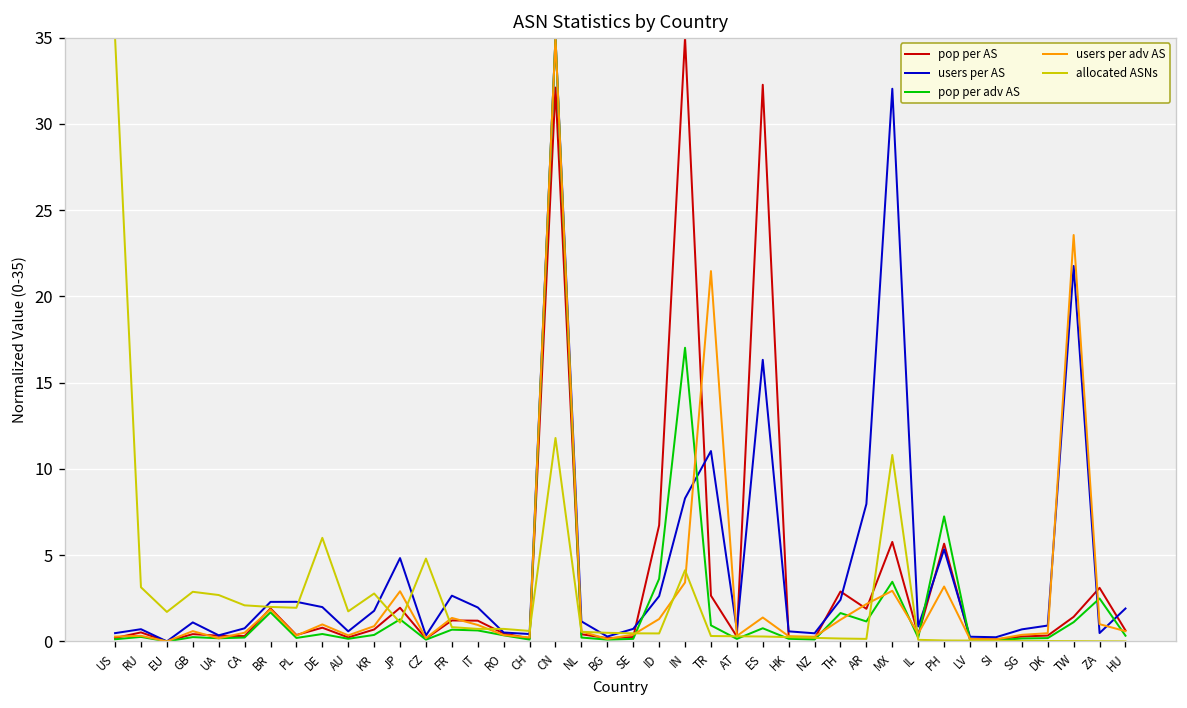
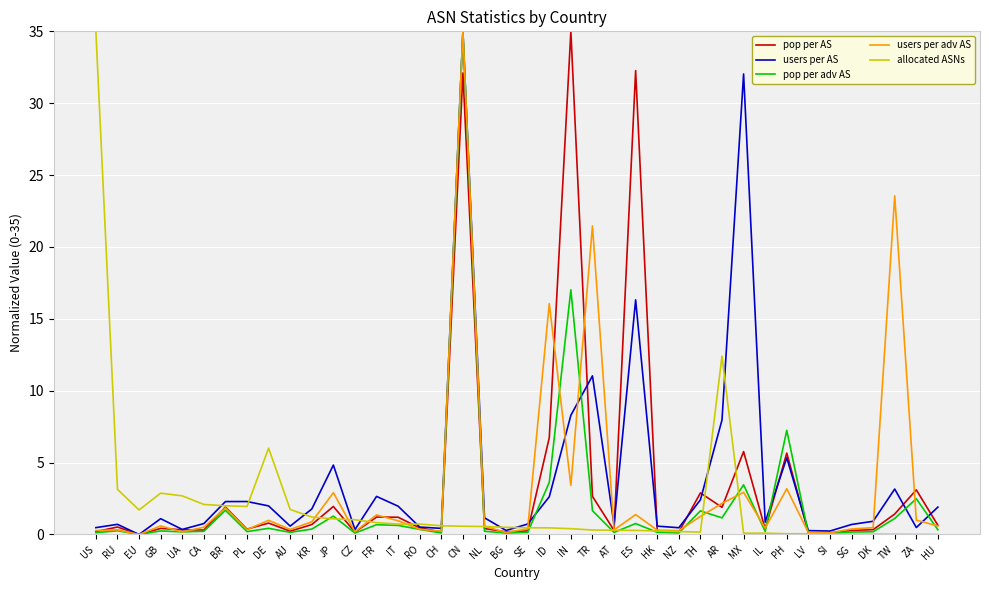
allocated ASNs, KR: 2.8 -> 1.2
allocated ASNs, CZ: 4.8 -> 1.0
allocated ASNs, CN: 11.8 -> 0.6
users per adv AS, ID: 1.3 -> 16.1
allocated ASNs, IN: 4.1 -> 0.4
pop per adv AS, TR: 0.9 -> 1.7
allocated ASNs, AR: 0.1 -> 12.4
allocated ASNs, MX: 10.8 -> 0.1
users per AS, TW: 21.8 -> 3.2
